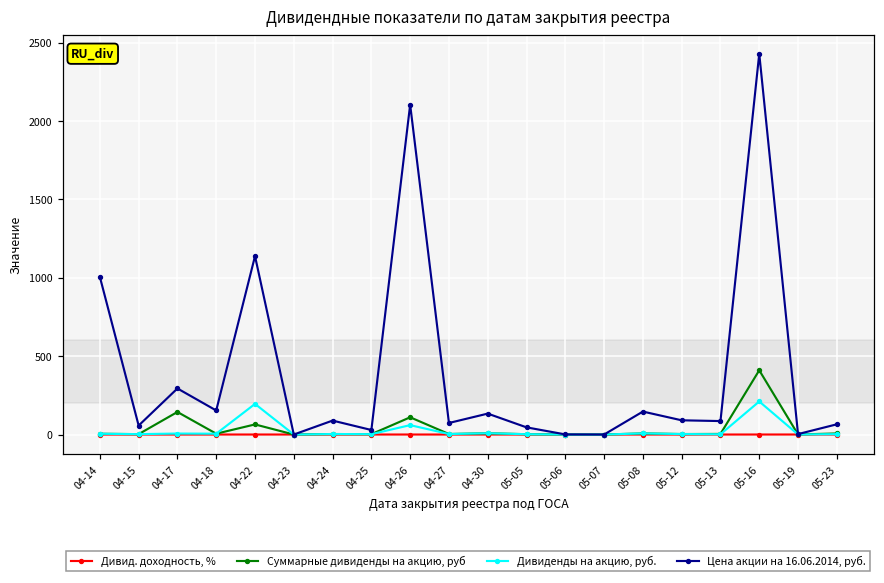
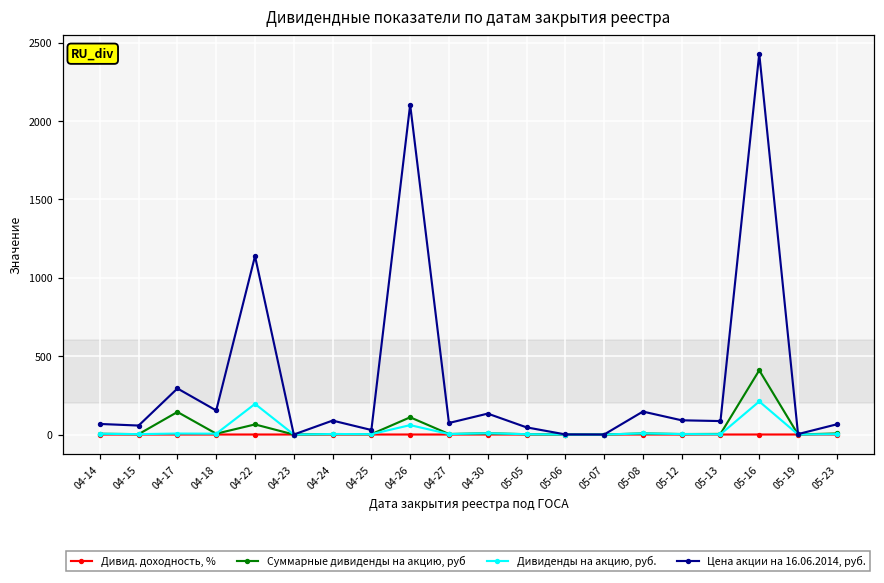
Цена акции на 16.06.2014, руб., 04-14: 1010 -> 70
